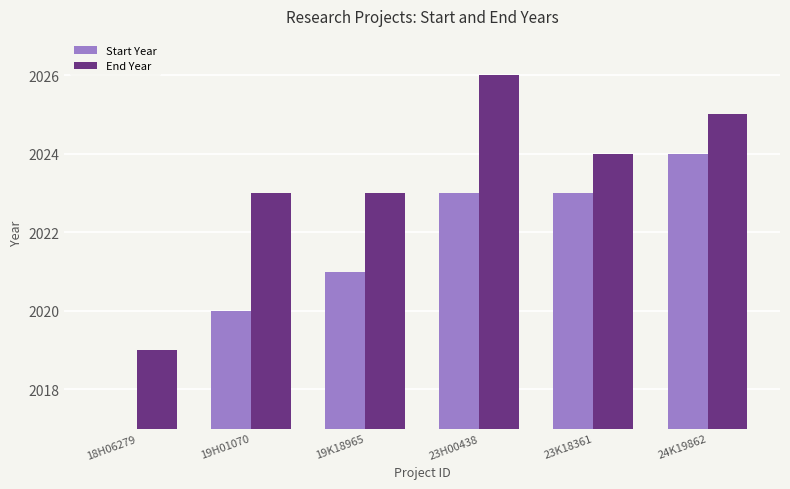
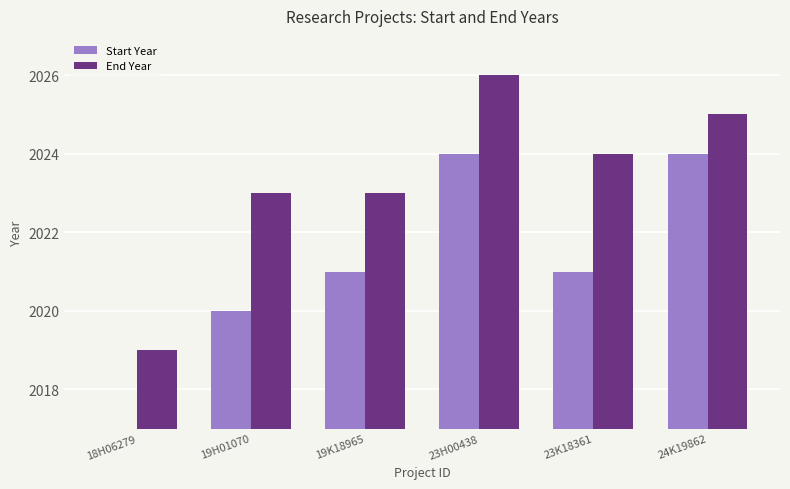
Start Year, 23H00438: 2023 -> 2024
Start Year, 23K18361: 2023 -> 2021
